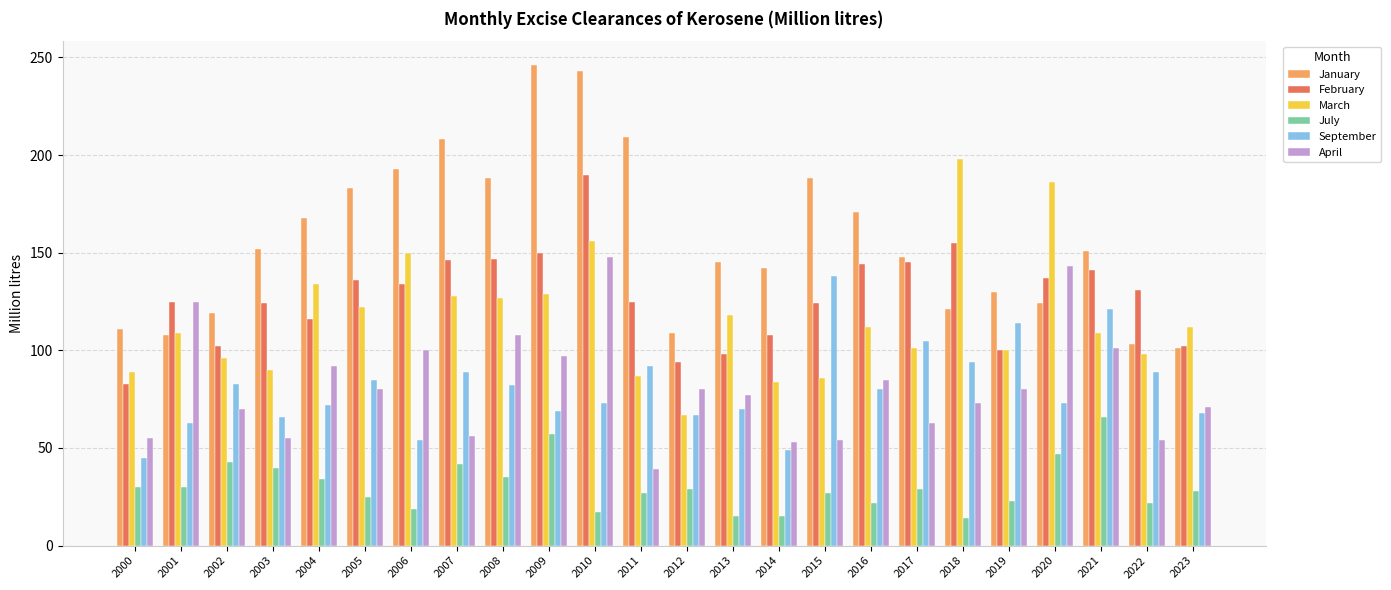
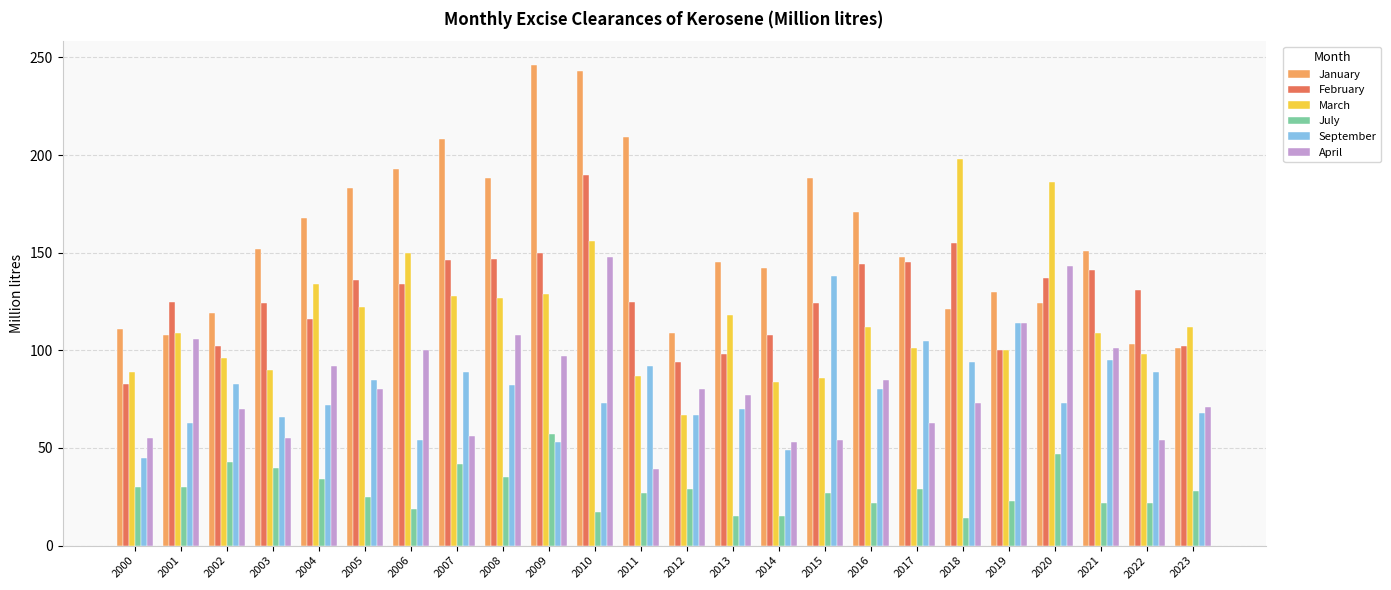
April, 2001: 125 -> 106
September, 2009: 69 -> 53
April, 2019: 80 -> 114
July, 2021: 66 -> 22
September, 2021: 121 -> 95
